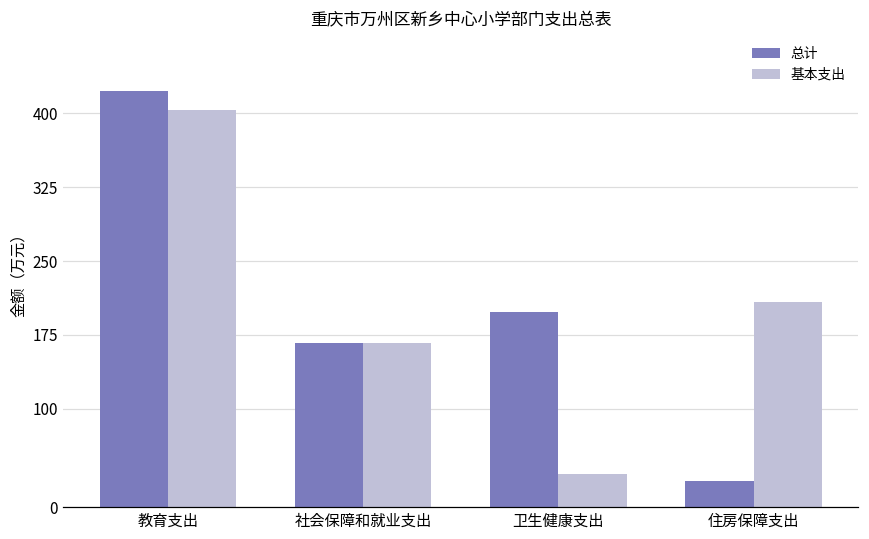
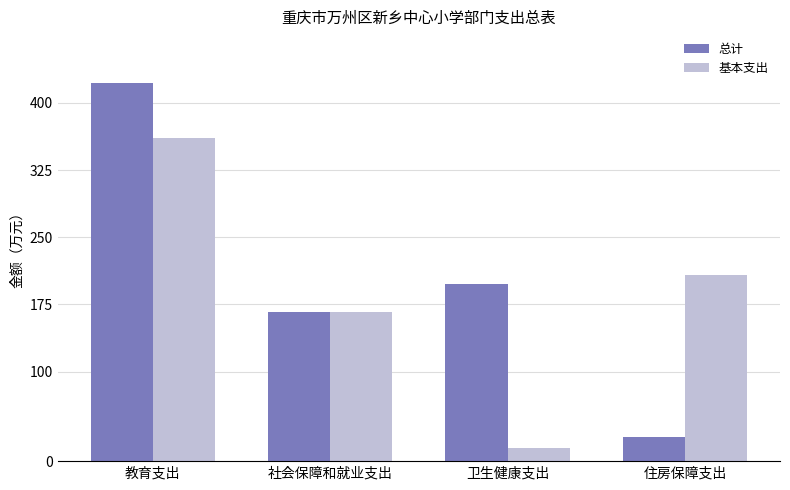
基本支出, 教育支出: 400 -> 360
基本支出, 卫生健康支出: 30 -> 20
